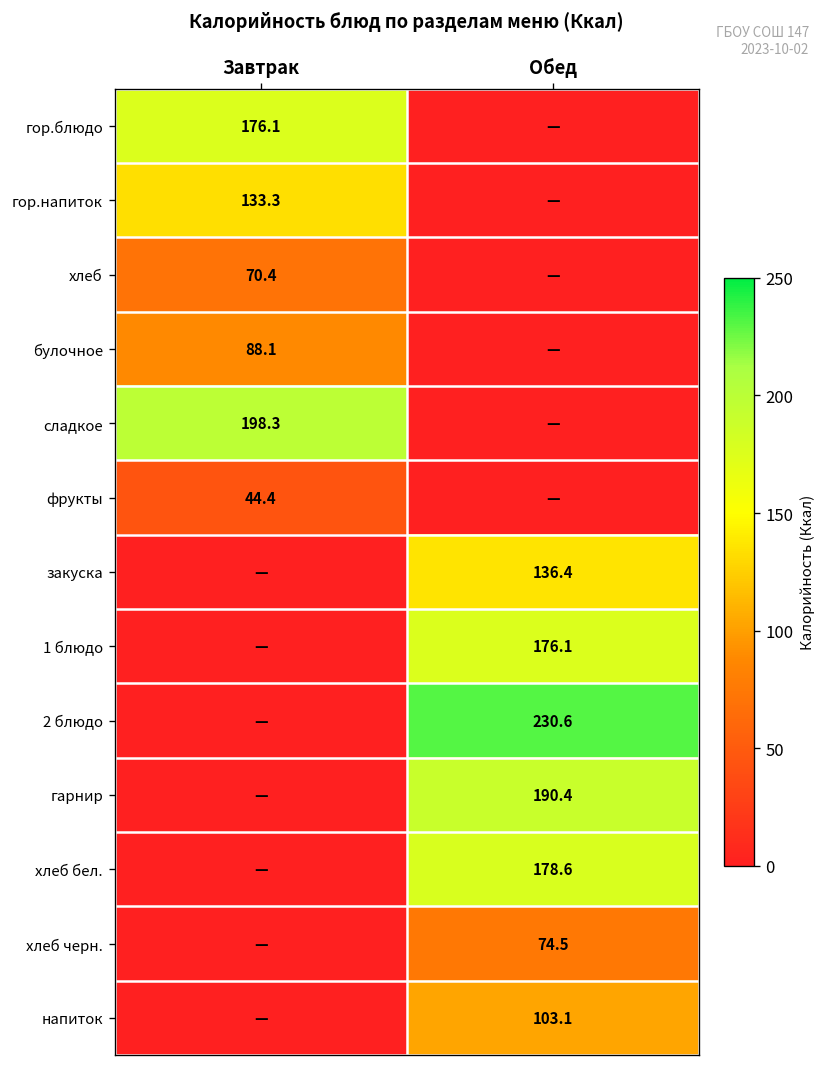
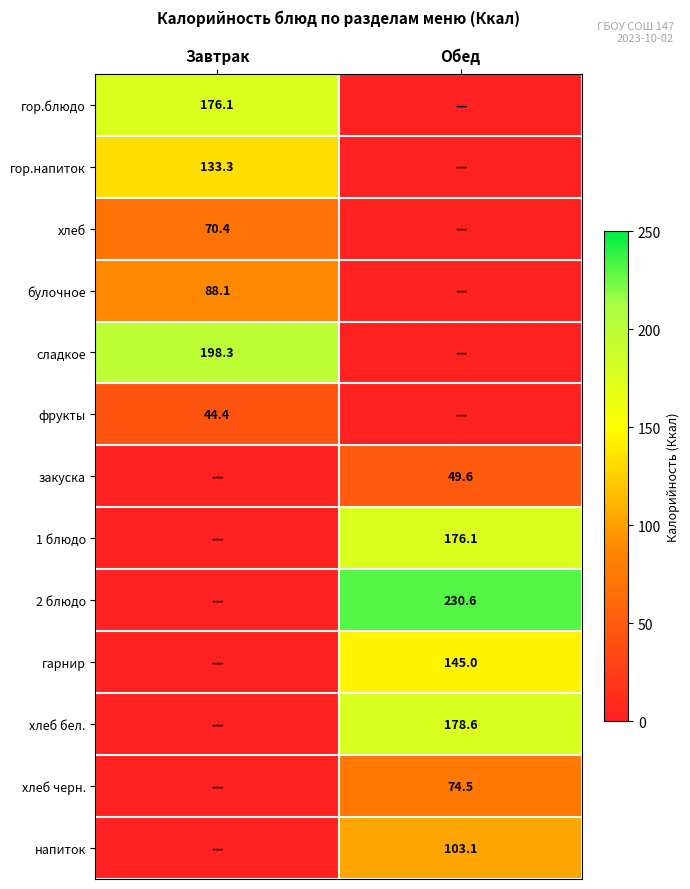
закуска, Обед: 136.4 -> 49.6
гарнир, Обед: 190.4 -> 145.0
